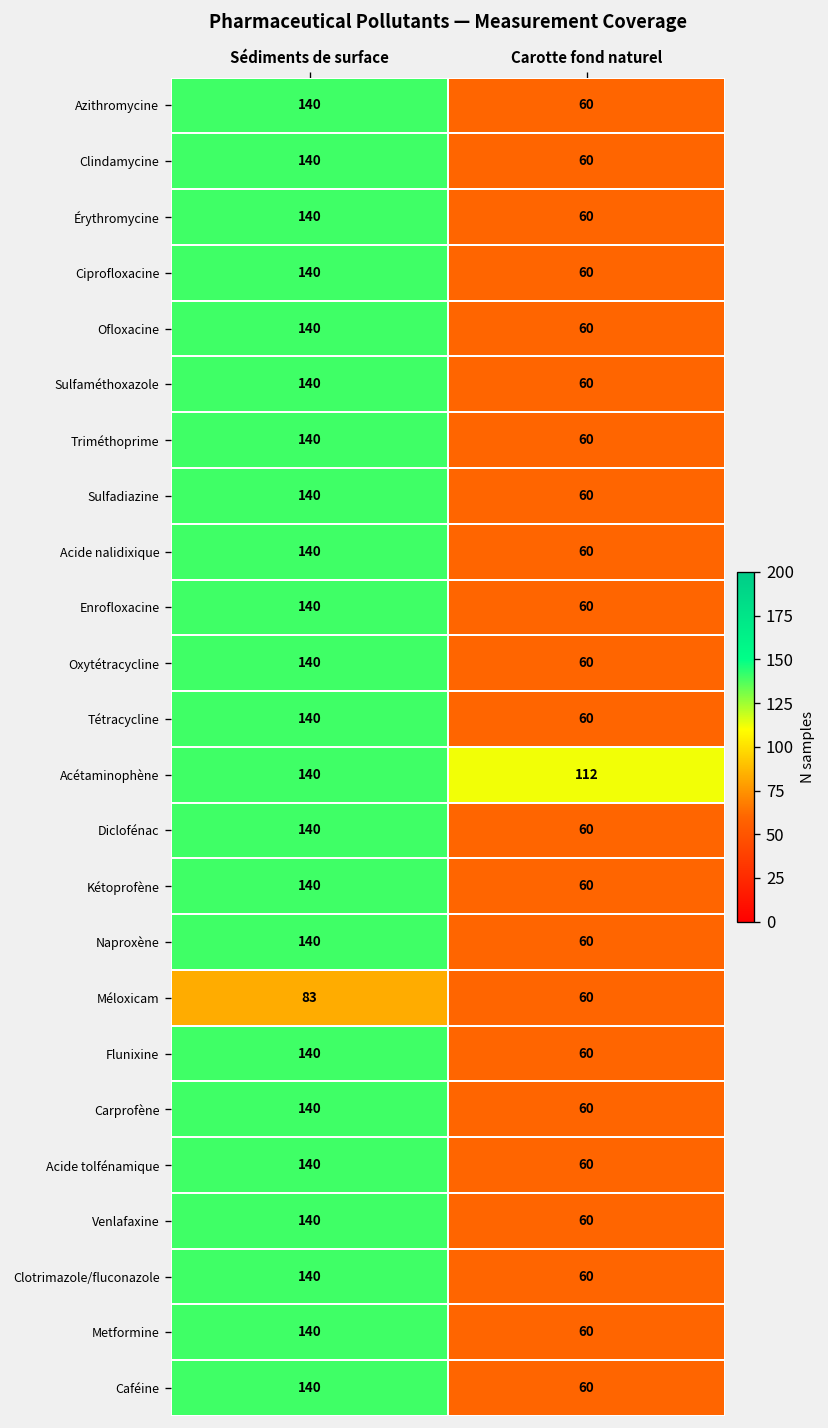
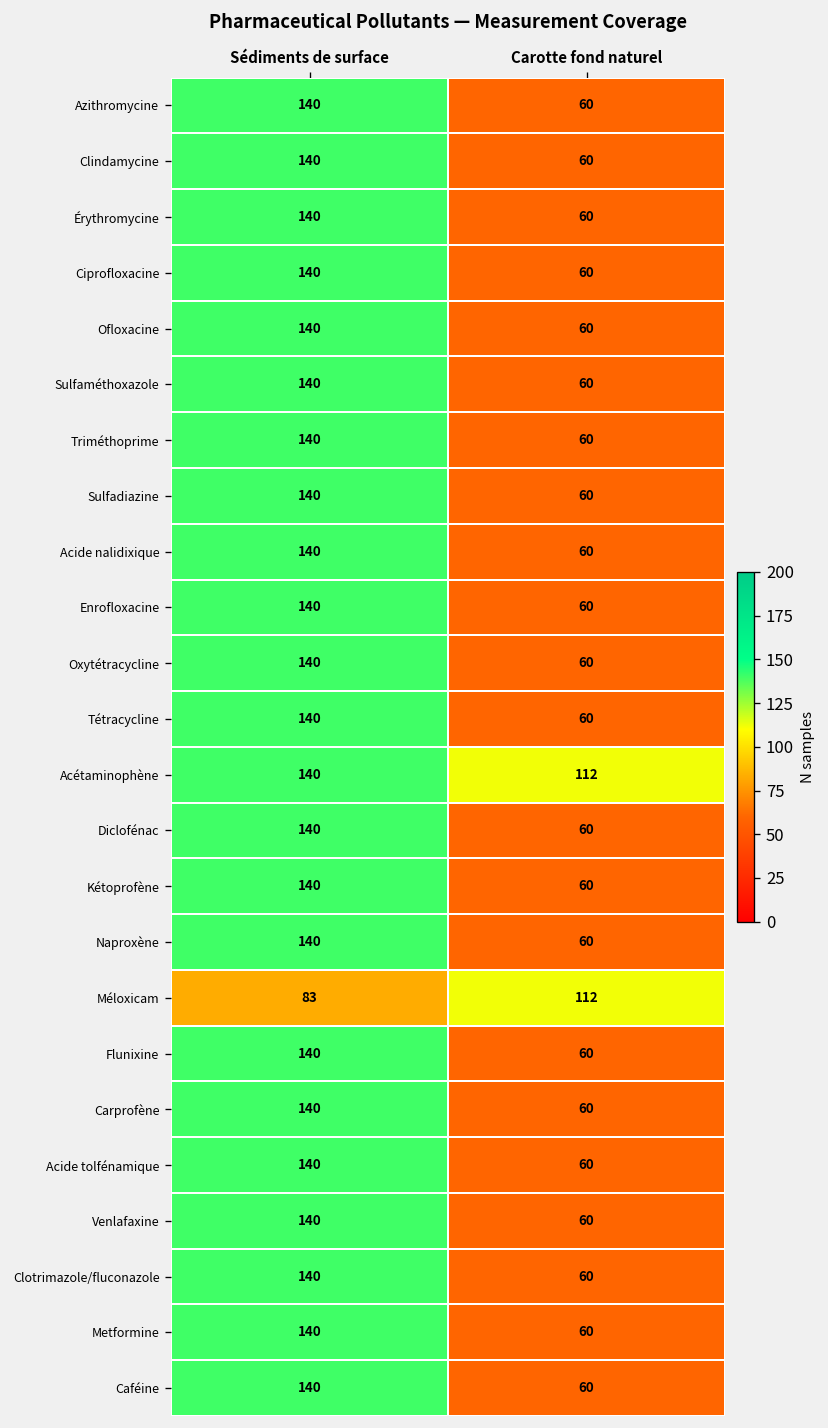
Méloxicam, Carotte fond naturel: 60 -> 112
